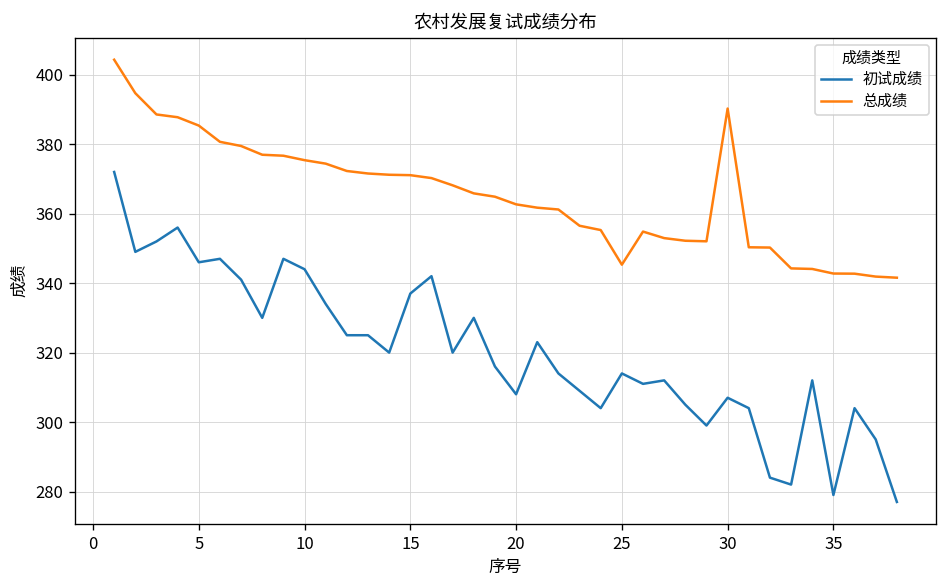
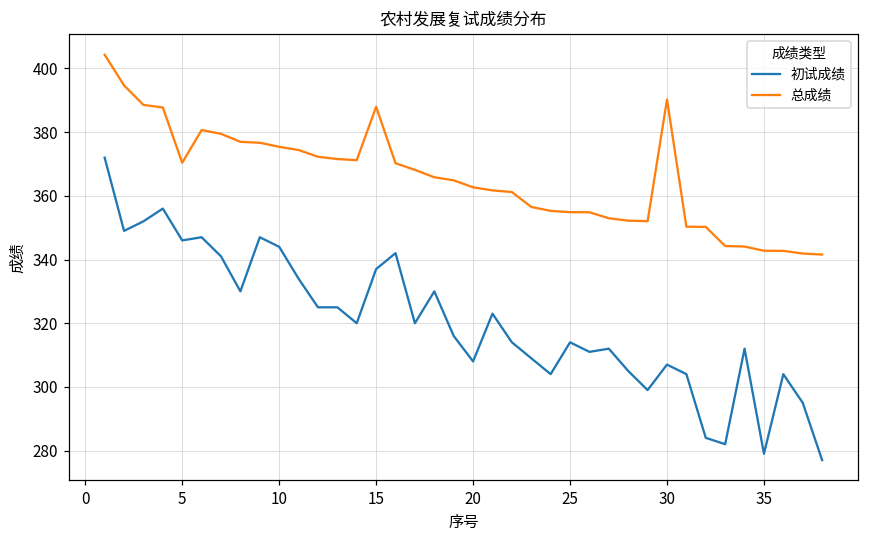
总成绩, 5: 385 -> 370
总成绩, 15: 371 -> 388
总成绩, 25: 345 -> 355
